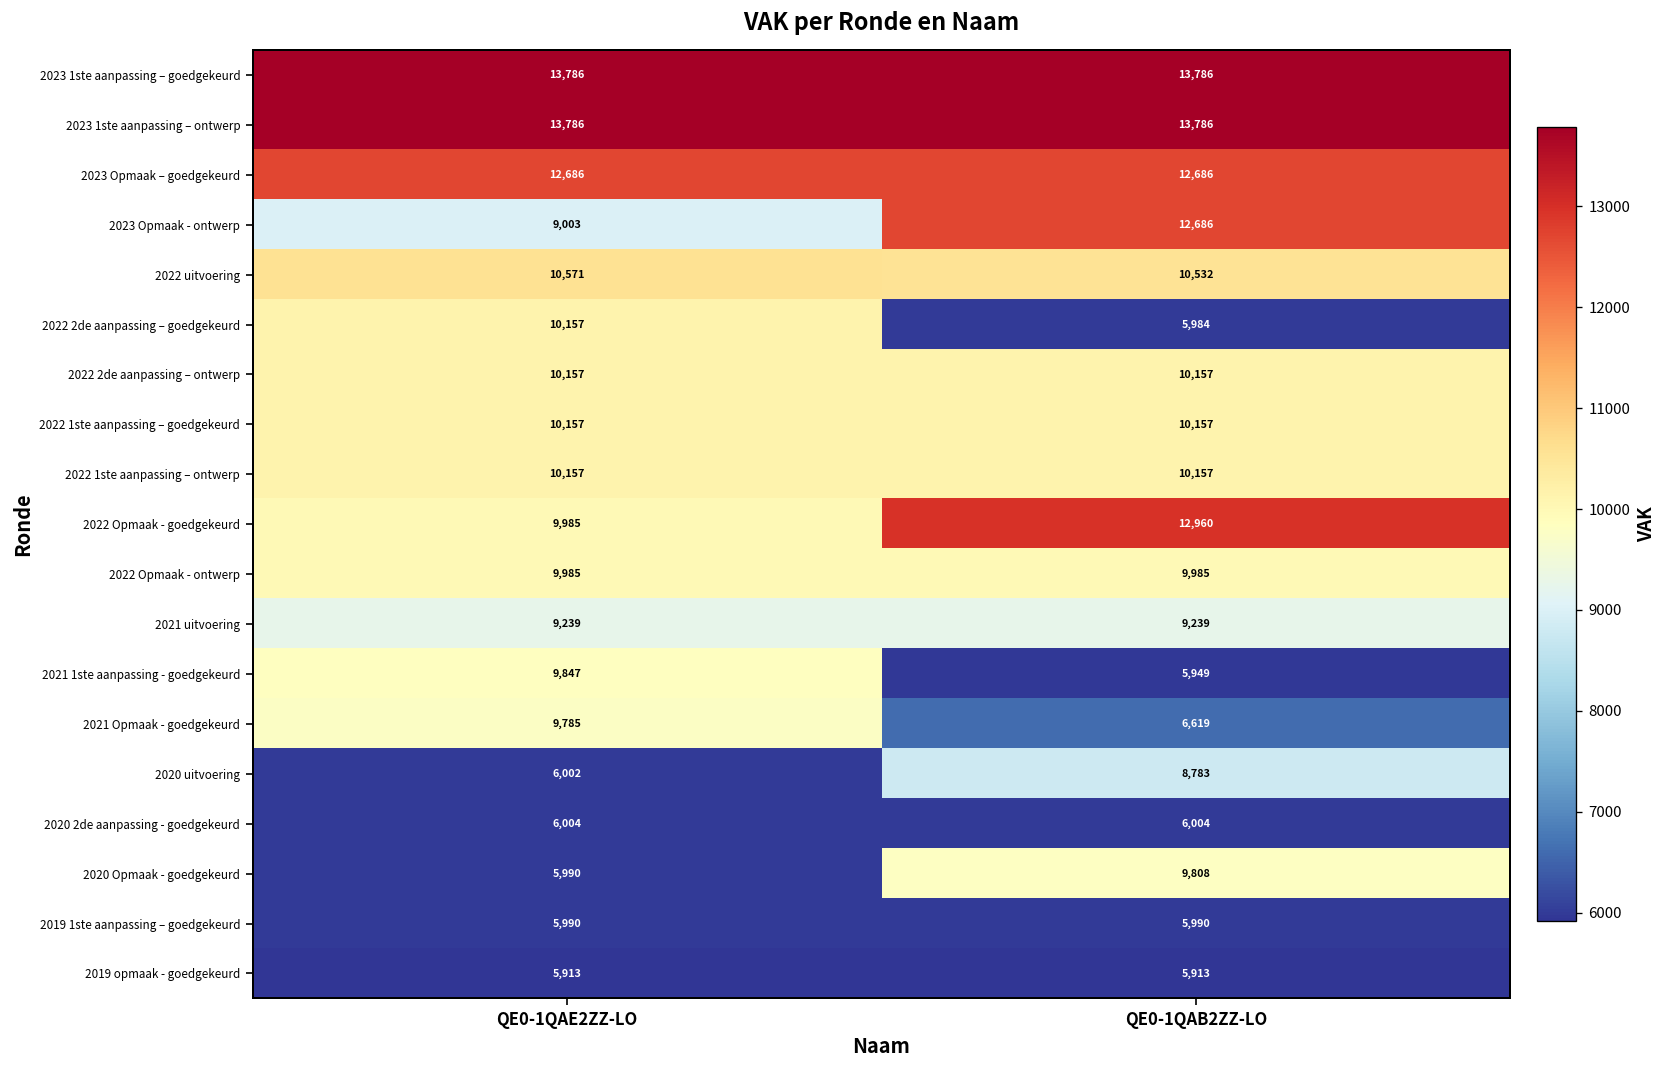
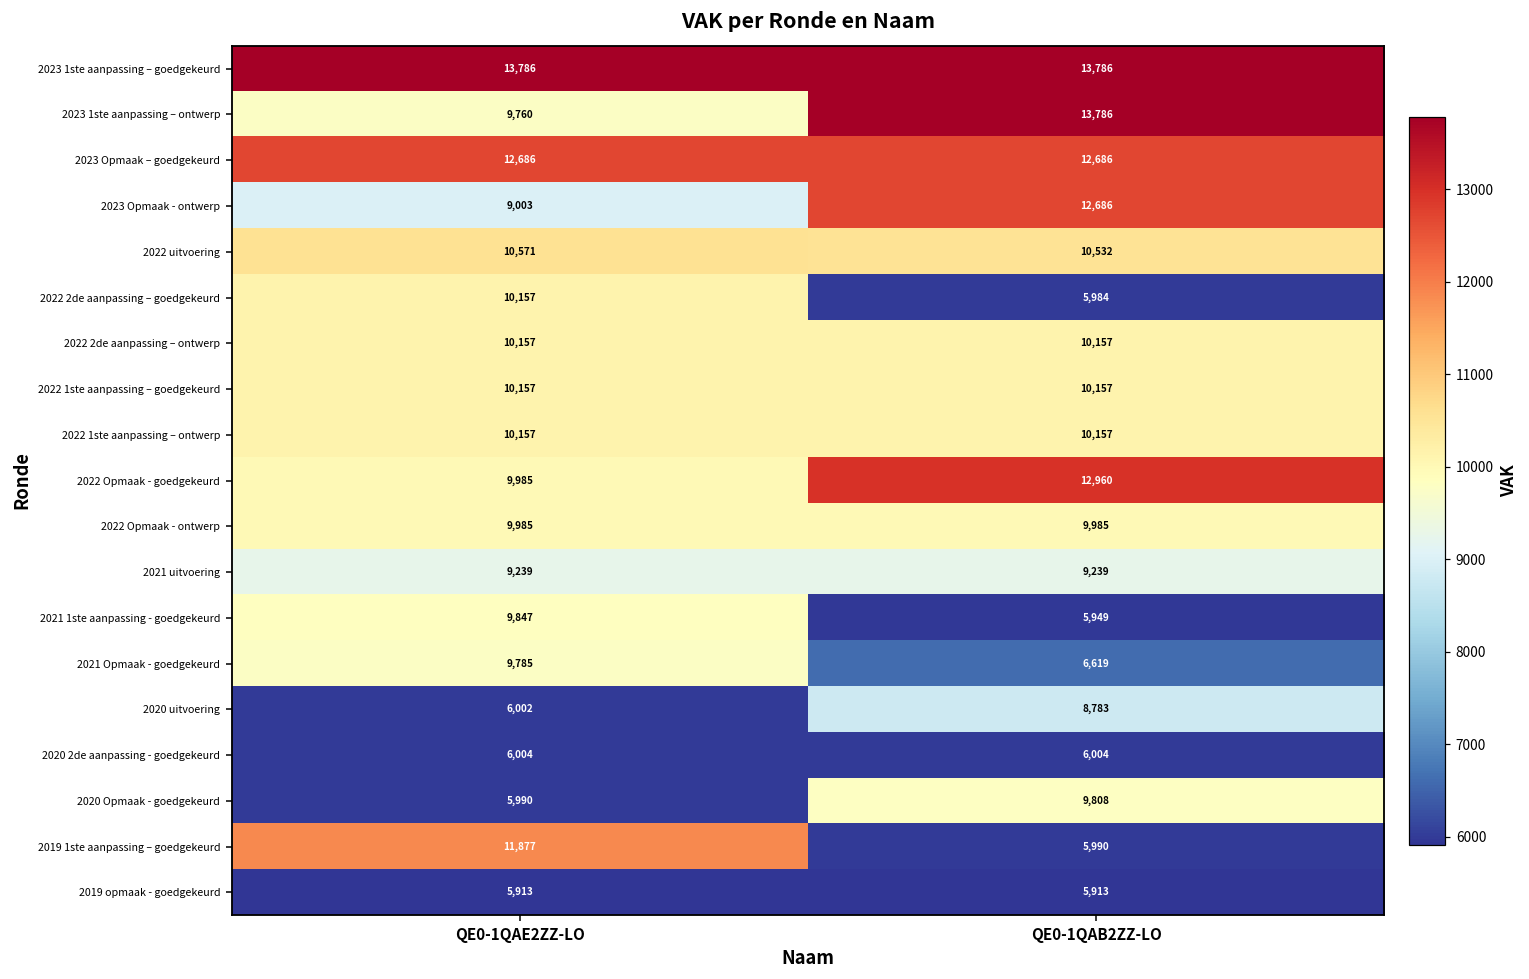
2023 1ste aanpassing – ontwerp, QE0-1QAE2ZZ-LO: 13,786 -> 9,760
2019 1ste aanpassing – goedgekeurd, QE0-1QAE2ZZ-LO: 5,990 -> 11,877
